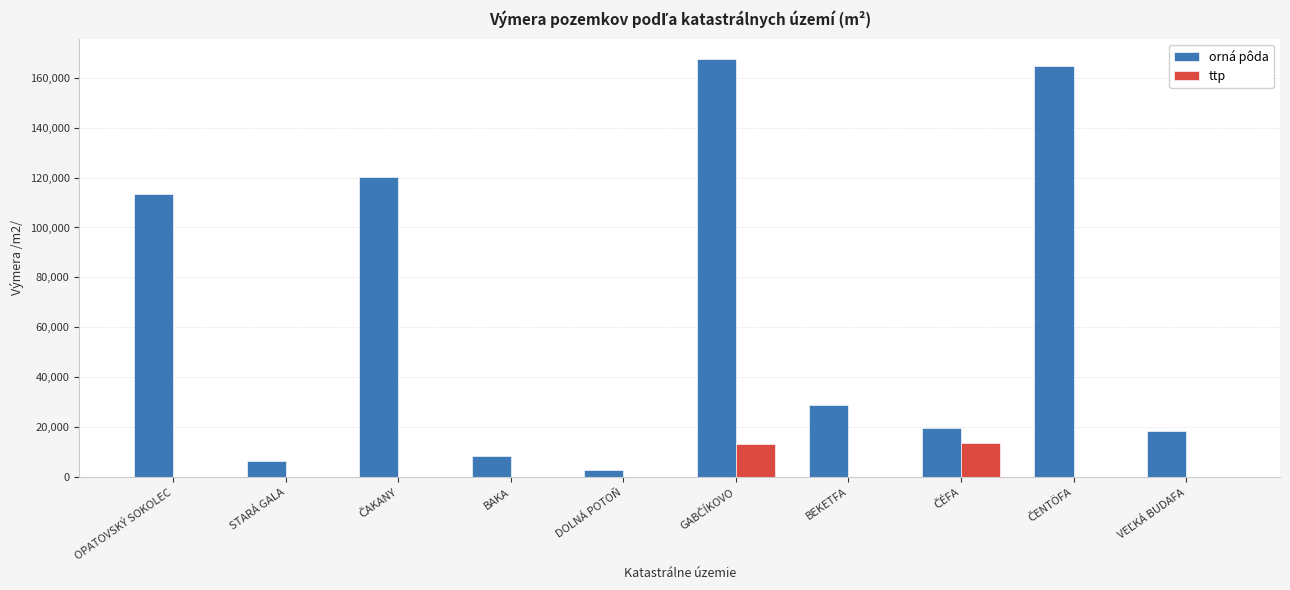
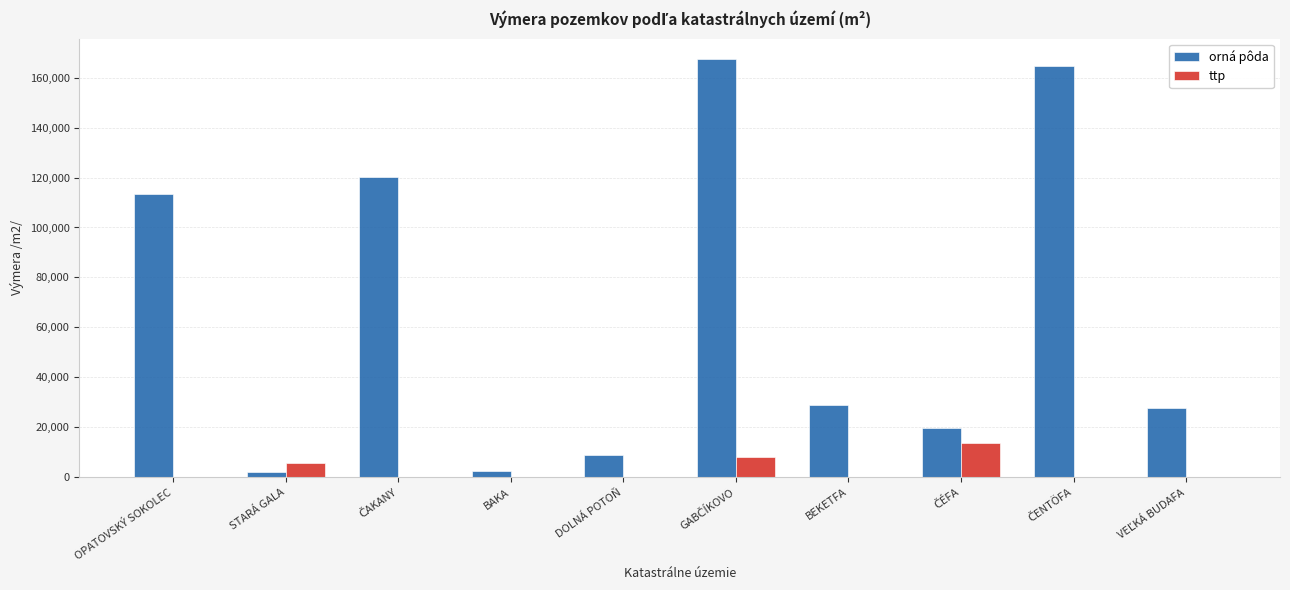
orná pôda, STARÁ GALA: 6,000 -> 2,000
ttp, STARÁ GALA: 0 -> 6,000
orná pôda, BAKA: 8,000 -> 3,000
orná pôda, DOLNÁ POTOŇ: 3,000 -> 9,000
ttp, GABČÍKOVO: 13,000 -> 8,000
orná pôda, VEĽKÁ BUDAFA: 19,000 -> 28,000
